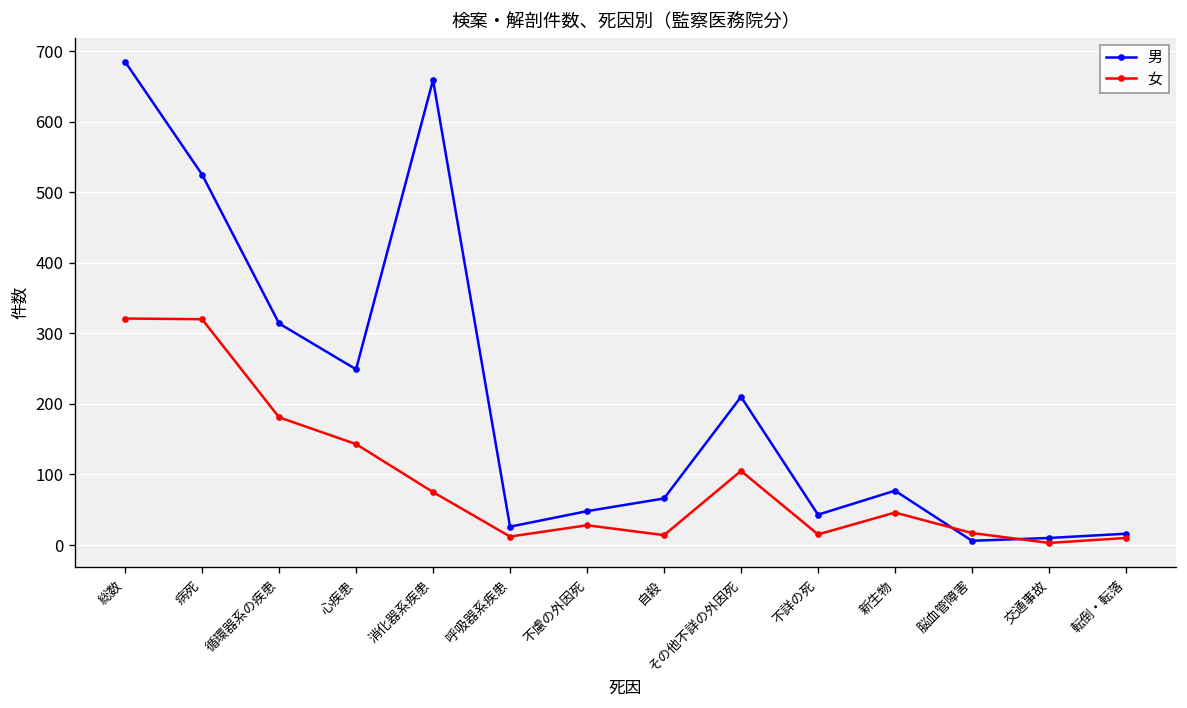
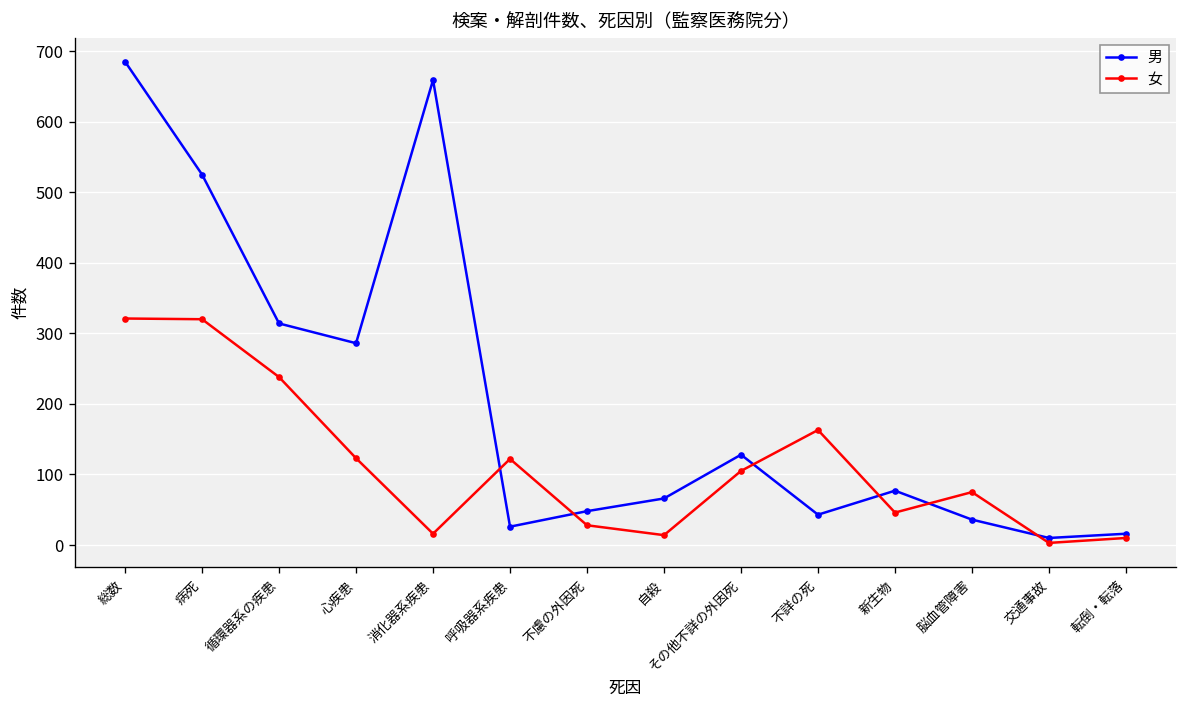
女, 循環器系の疾患: 180 -> 240
男, 心疾患: 250 -> 290
女, 心疾患: 140 -> 120
女, 消化器系疾患: 80 -> 20
女, 呼吸器系疾患: 10 -> 120
男, その他不詳の外因死: 210 -> 130
女, 不詳の死: 20 -> 160
男, 脳血管障害: 10 -> 40
女, 脳血管障害: 20 -> 80
